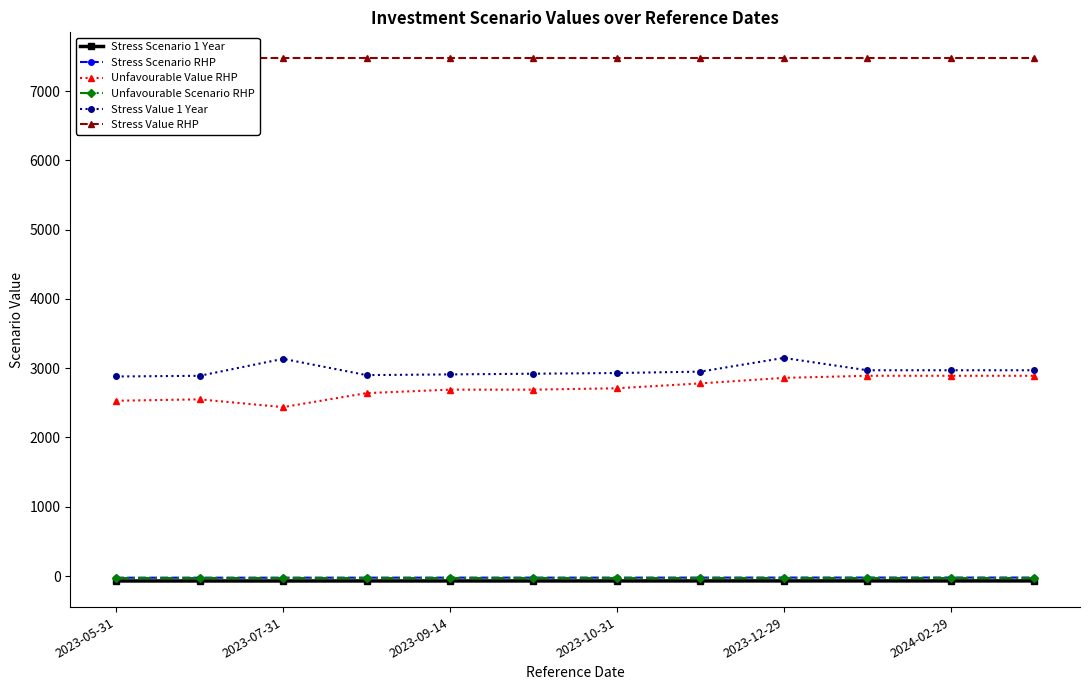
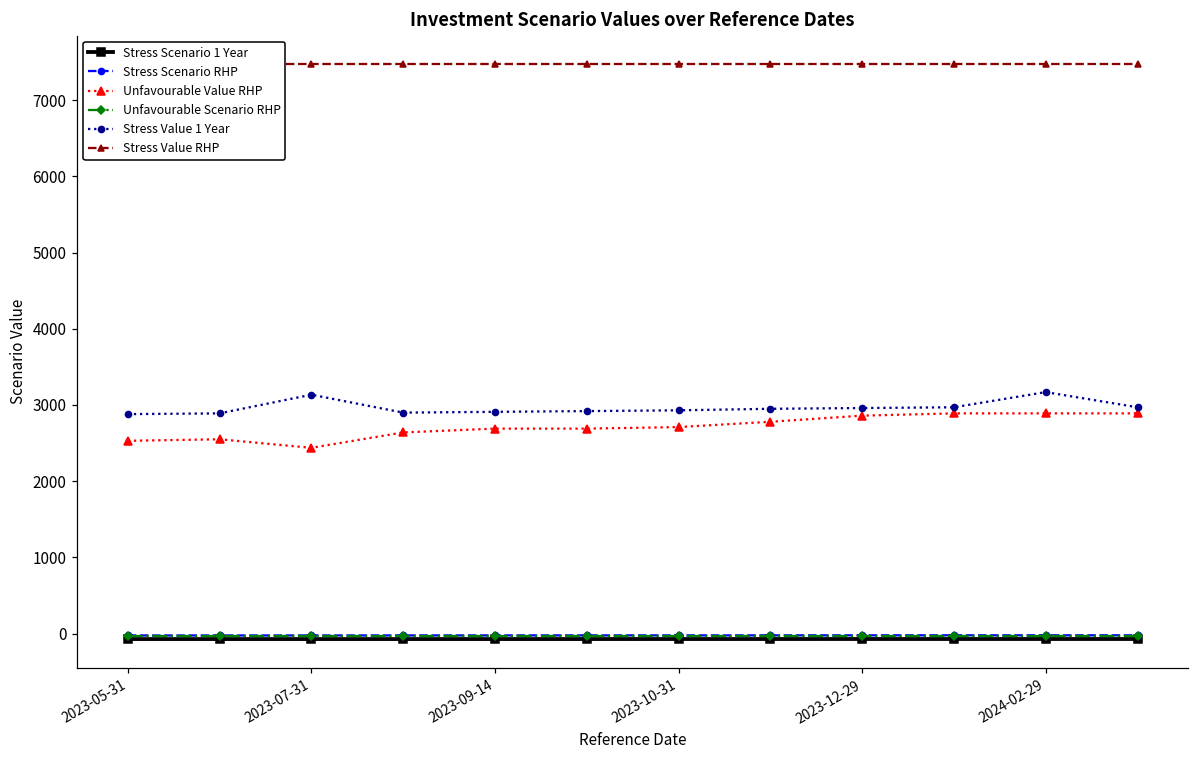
Stress Value 1 Year, 2023-12-29: 3100 -> 3000
Stress Value 1 Year, 2024-02-29: 3000 -> 3200
